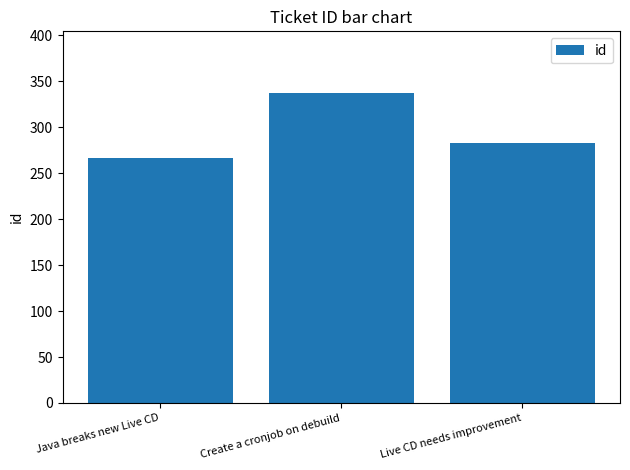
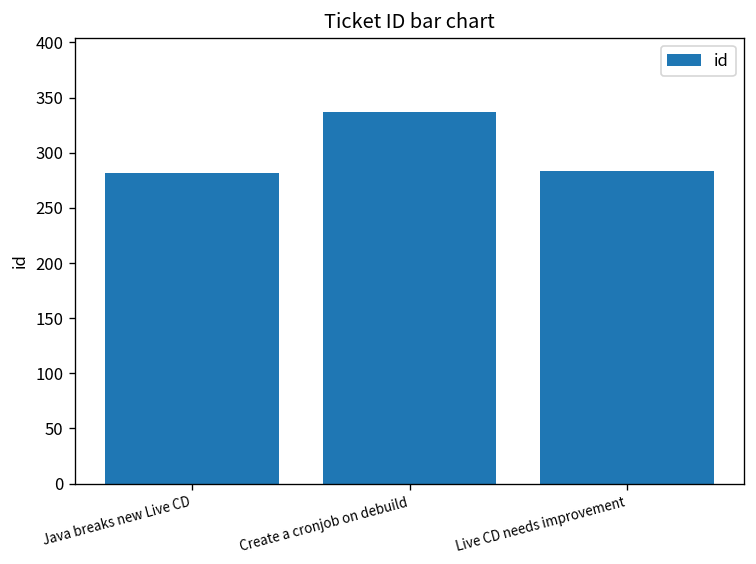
Java breaks new Live CD: 270 -> 280
